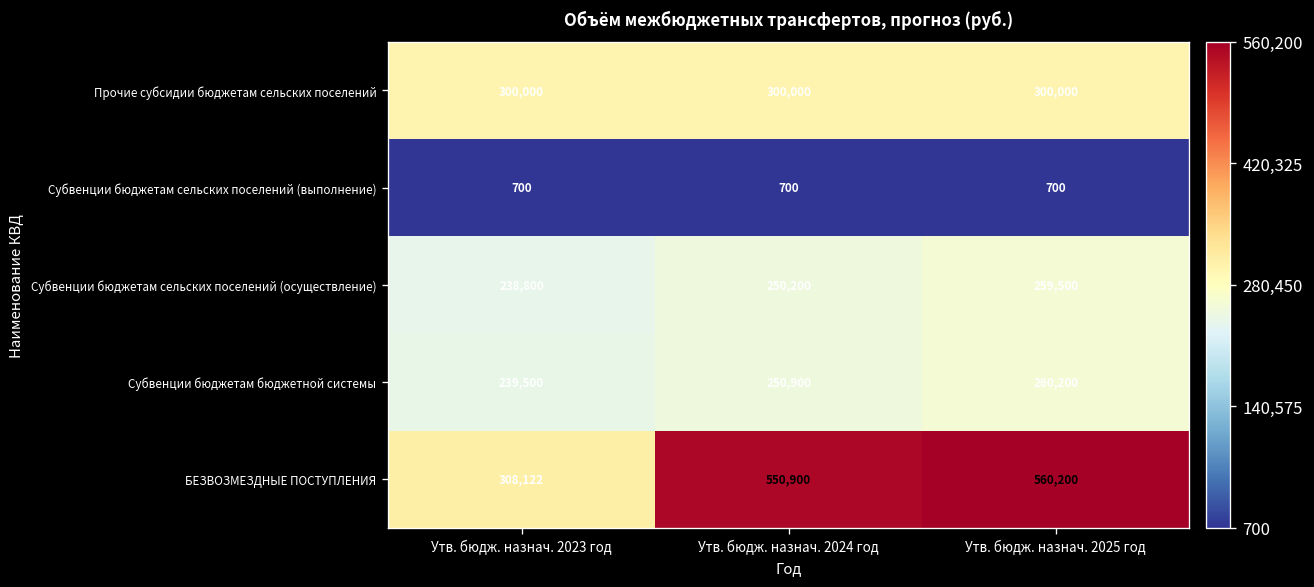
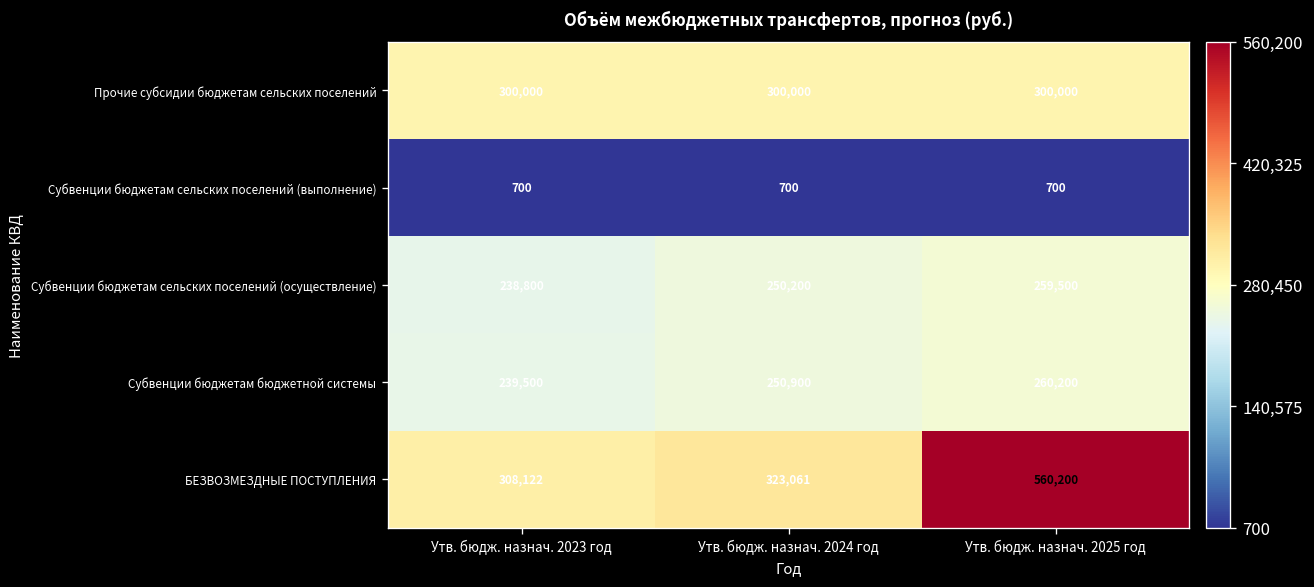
БЕЗВОЗМЕЗДНЫЕ ПОСТУПЛЕНИЯ, Утв. бюдж. назнач. 2024 год: 550,900 -> 323,061
